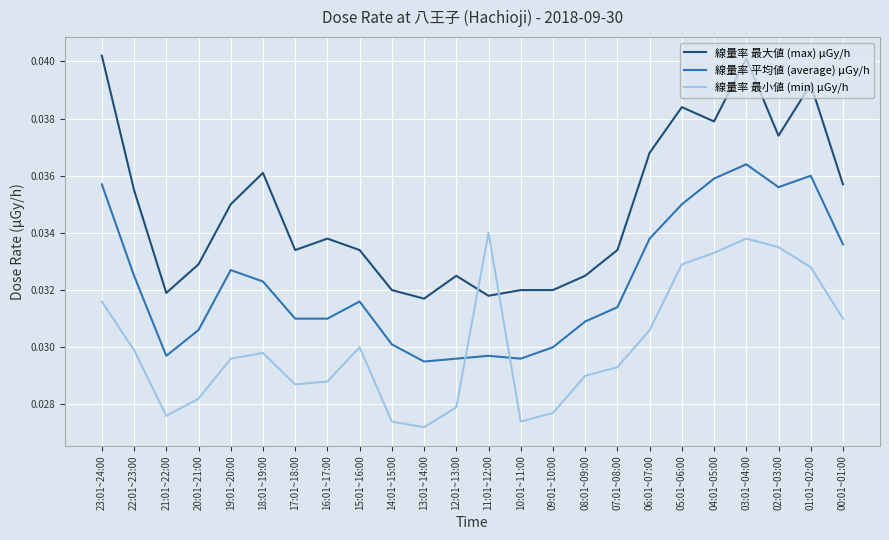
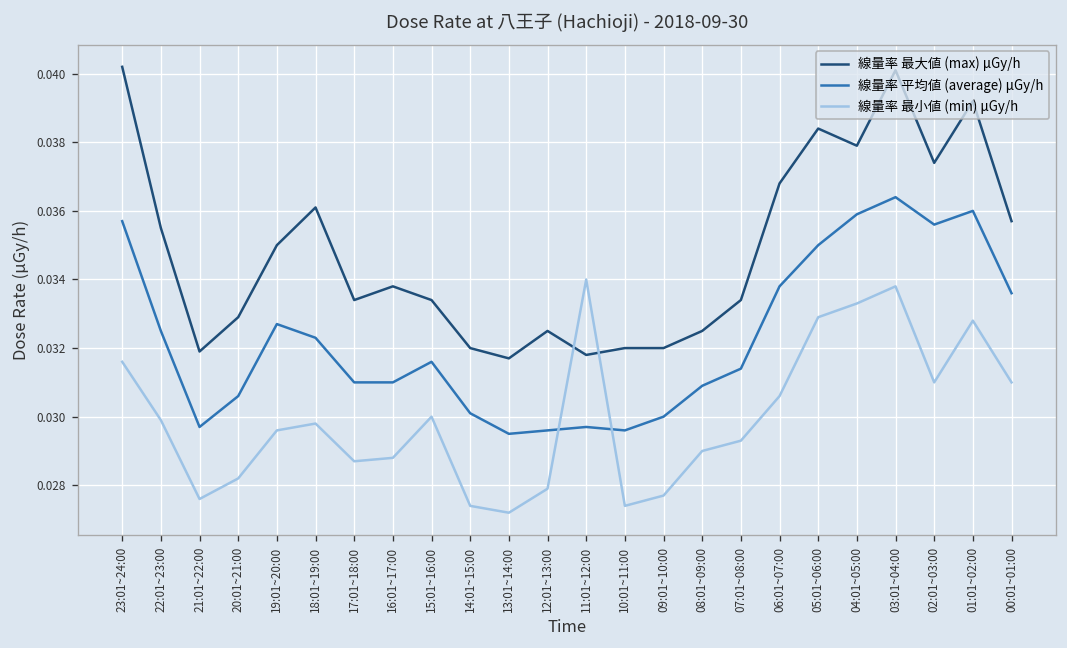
線量率 最小値 (min) μGy/h, 02:01~03:00: 0.0335 -> 0.0310
